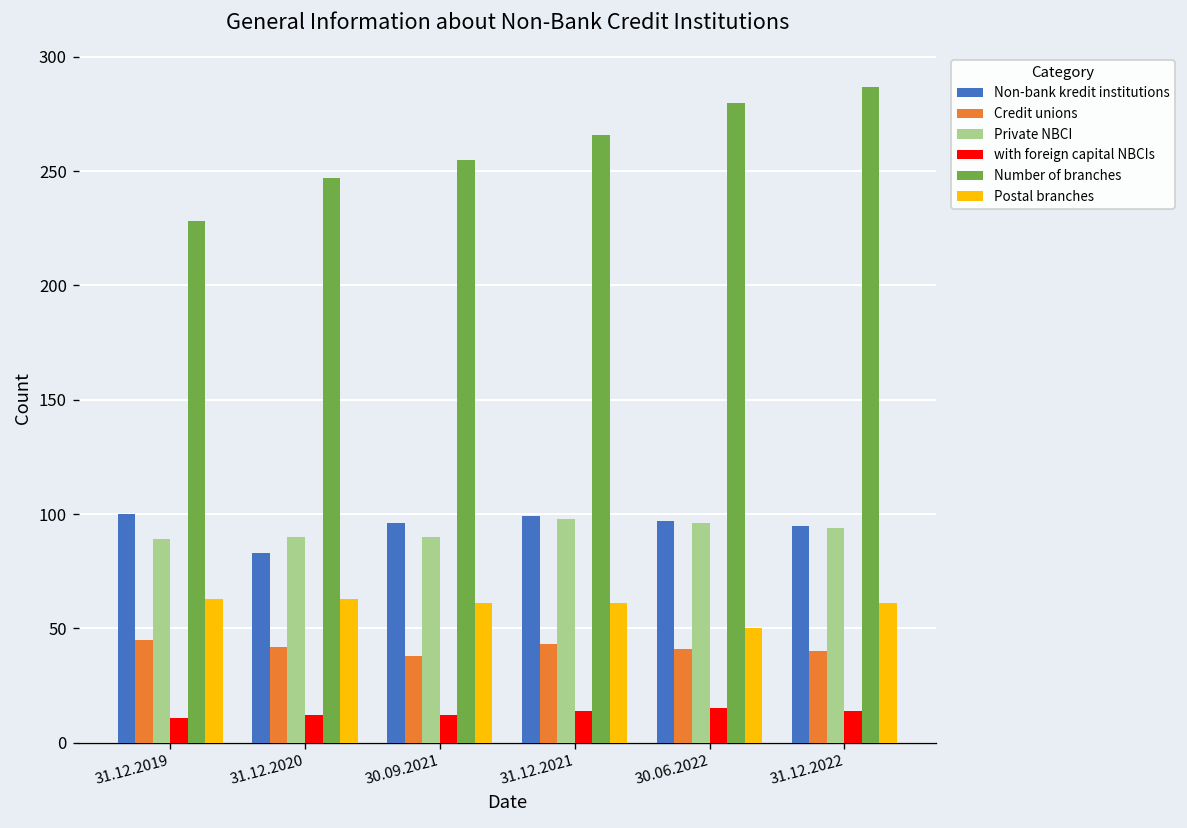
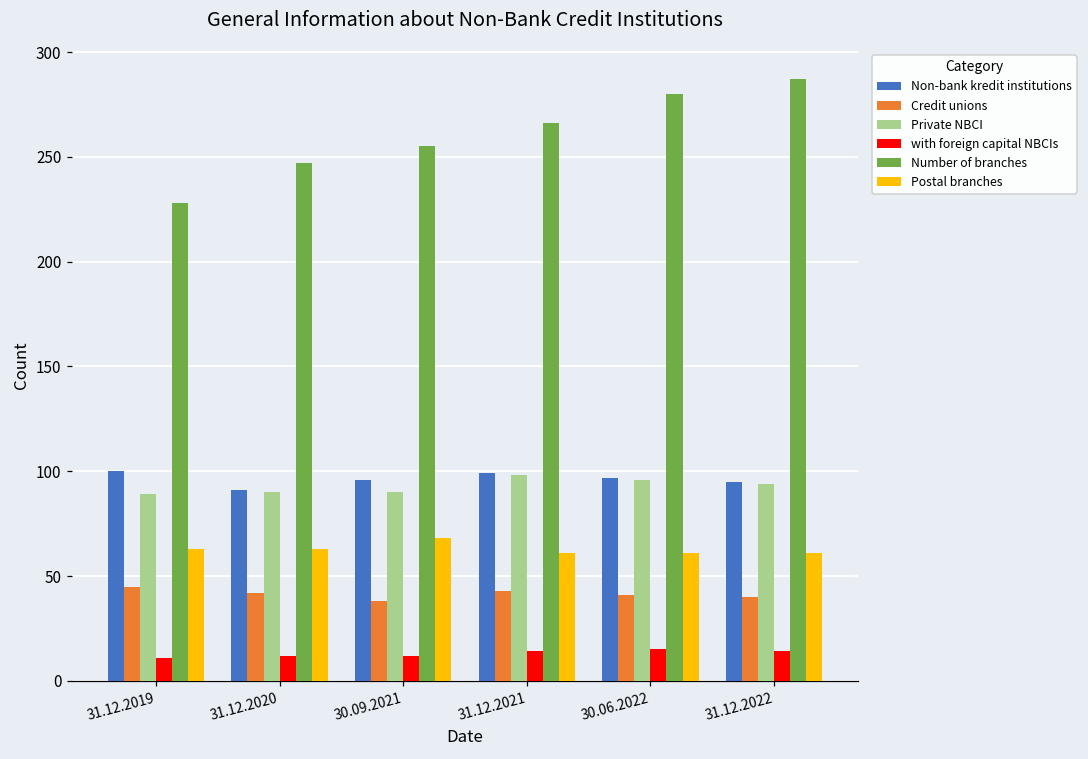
Non-bank kredit institutions, 31.12.2020: 83 -> 91
Postal branches, 30.09.2021: 61 -> 68
Postal branches, 30.06.2022: 50 -> 61
